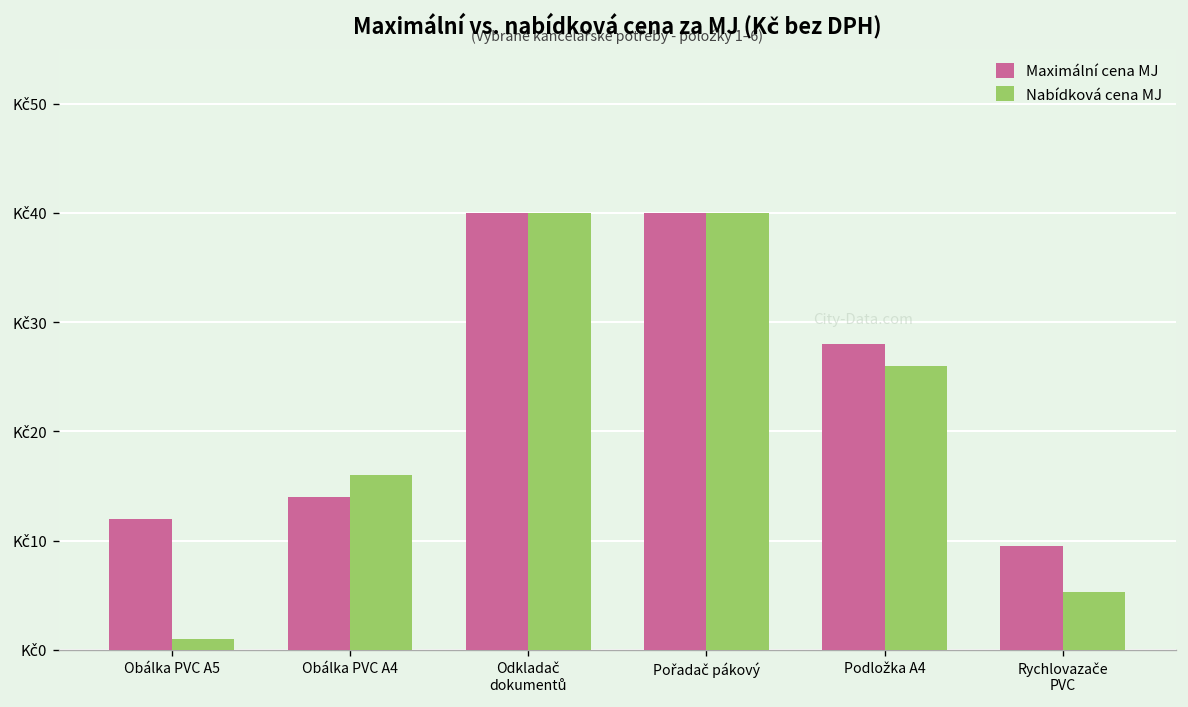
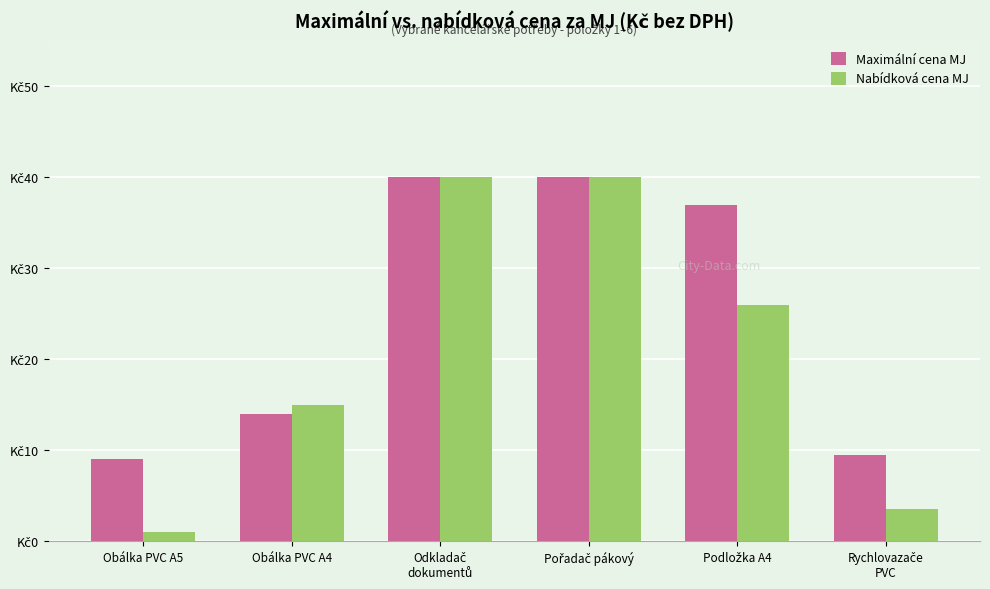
Maximální cena MJ, Obálka PVC A5: Kč12 -> Kč9
Nabídková cena MJ, Obálka PVC A4: Kč16 -> Kč15
Maximální cena MJ, Podložka A4: Kč28 -> Kč37
Nabídková cena MJ, Rychlovazače PVC: Kč5 -> Kč4
